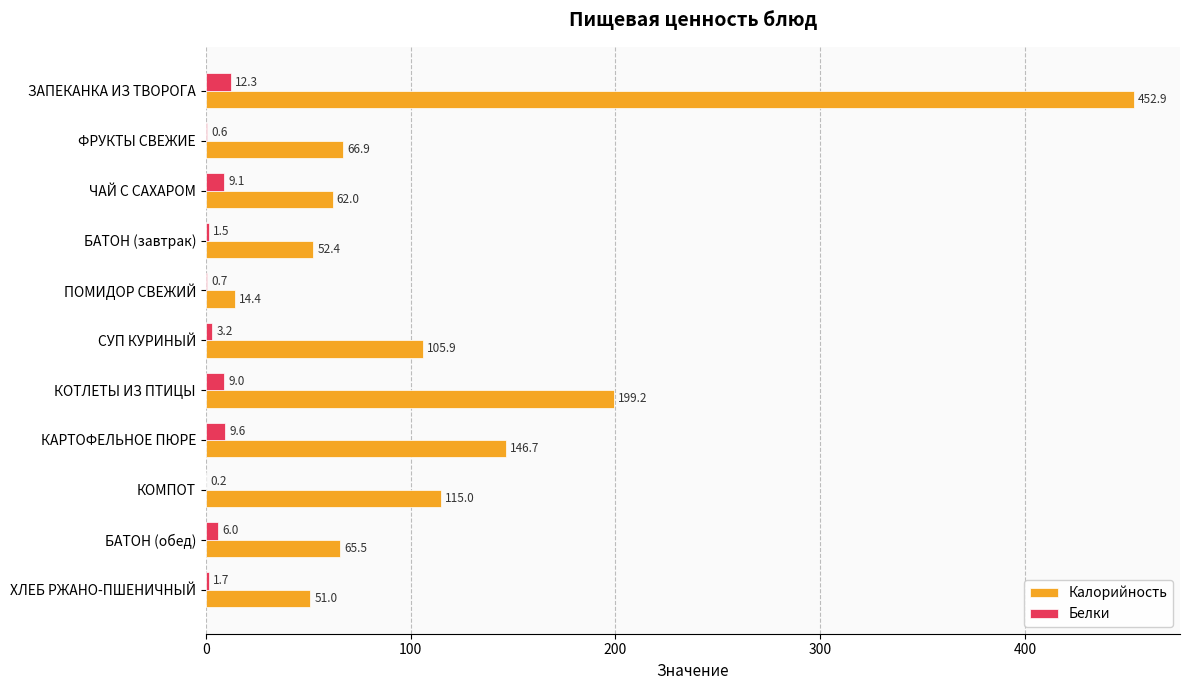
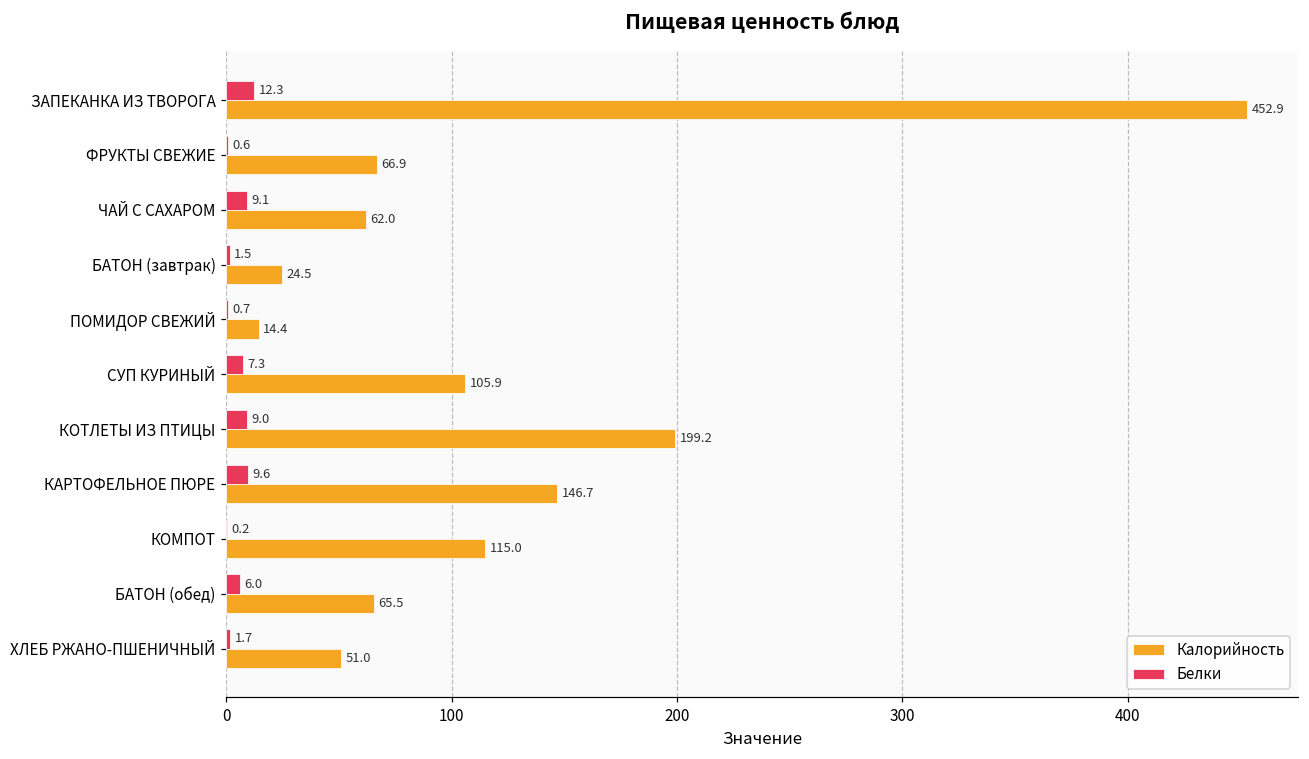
Калорийность, БАТОН (завтрак): 52.4 -> 24.5
Белки, СУП КУРИНЫЙ: 3.2 -> 7.3
